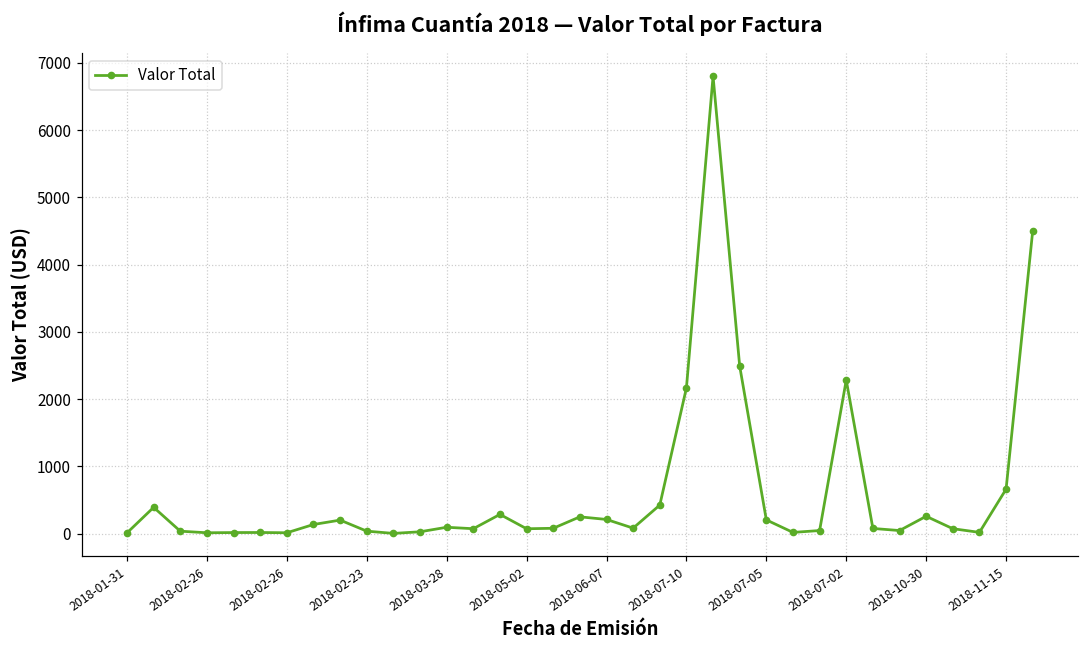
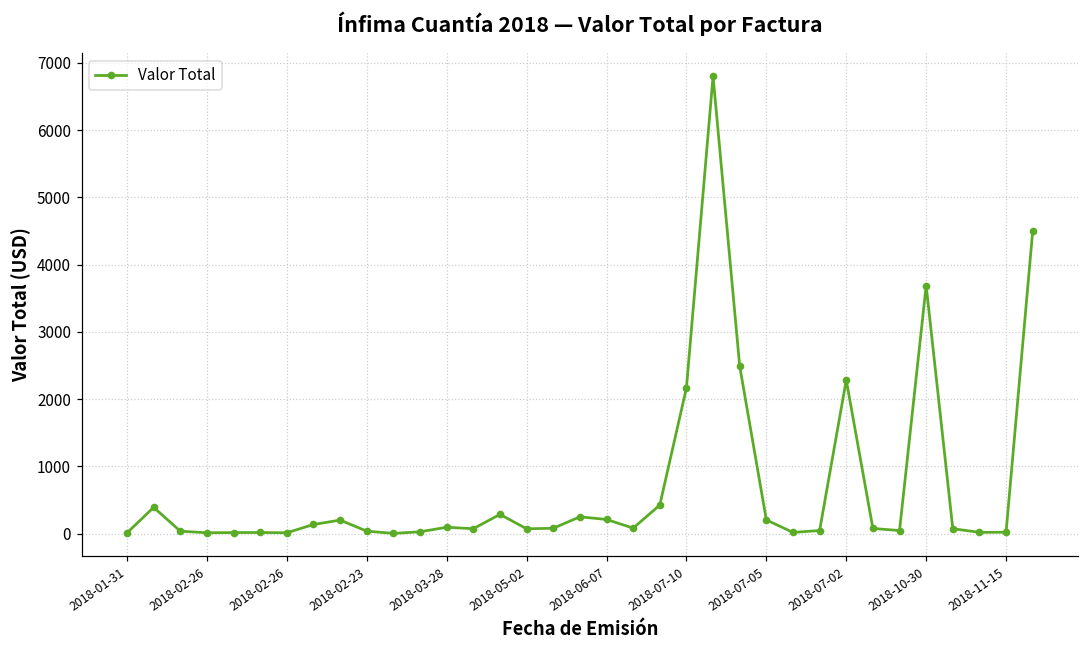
2018-10-30: 300 -> 3700
2018-11-15: 700 -> 0
